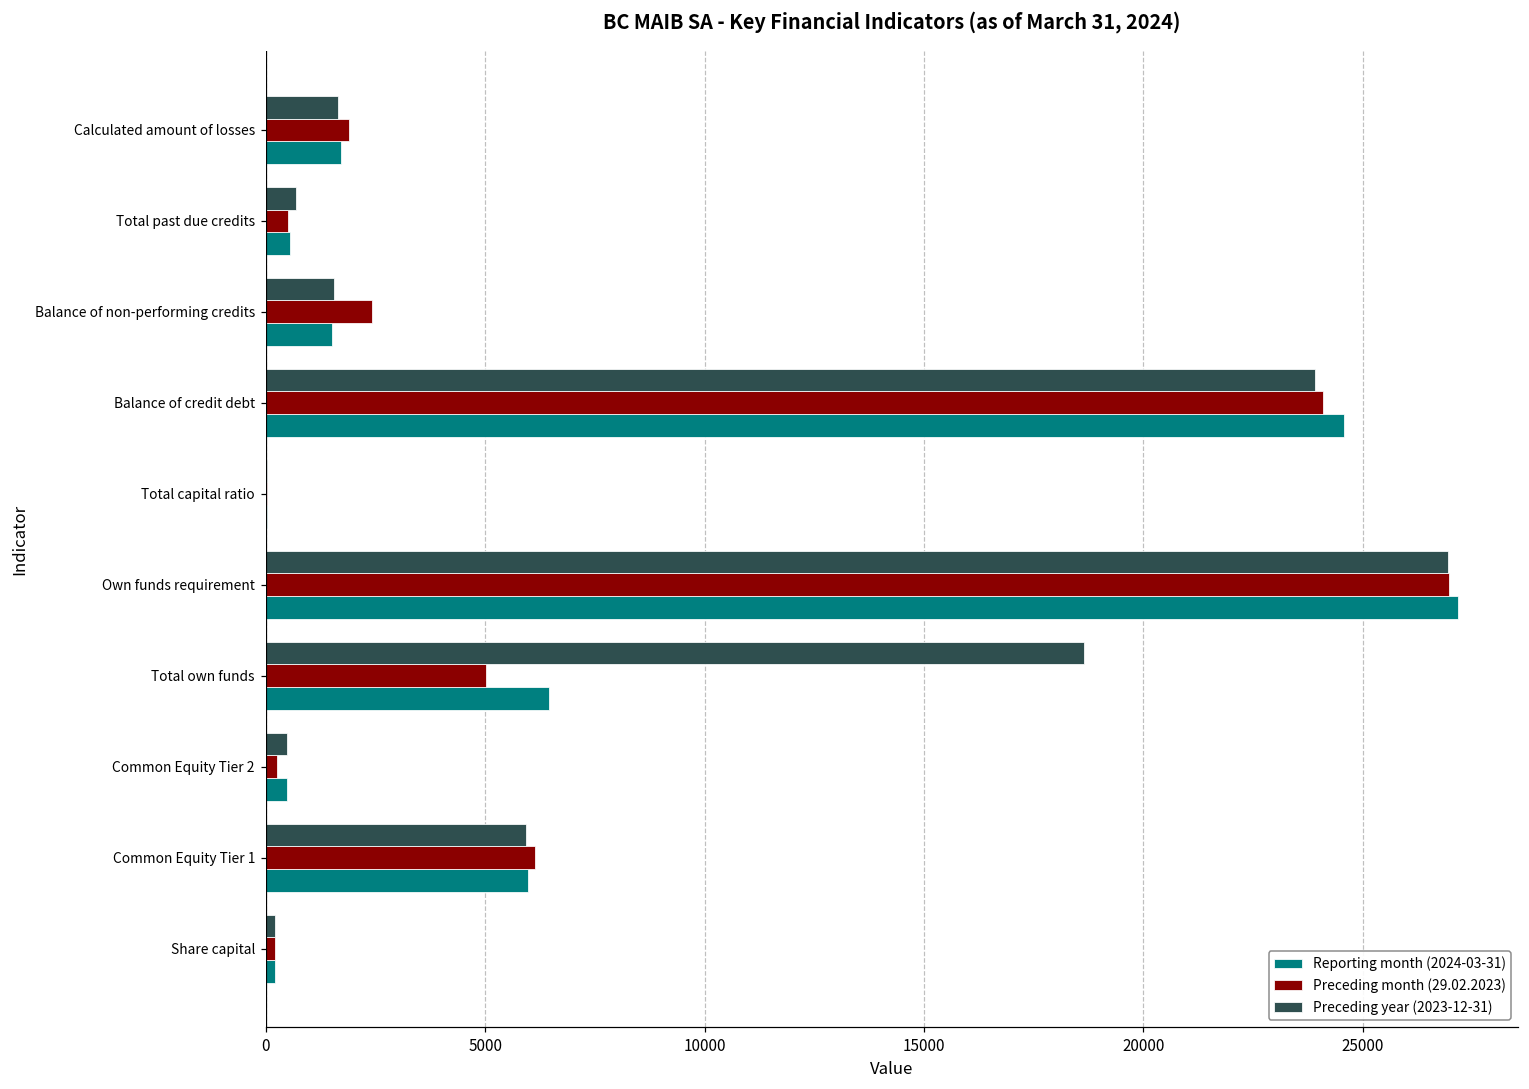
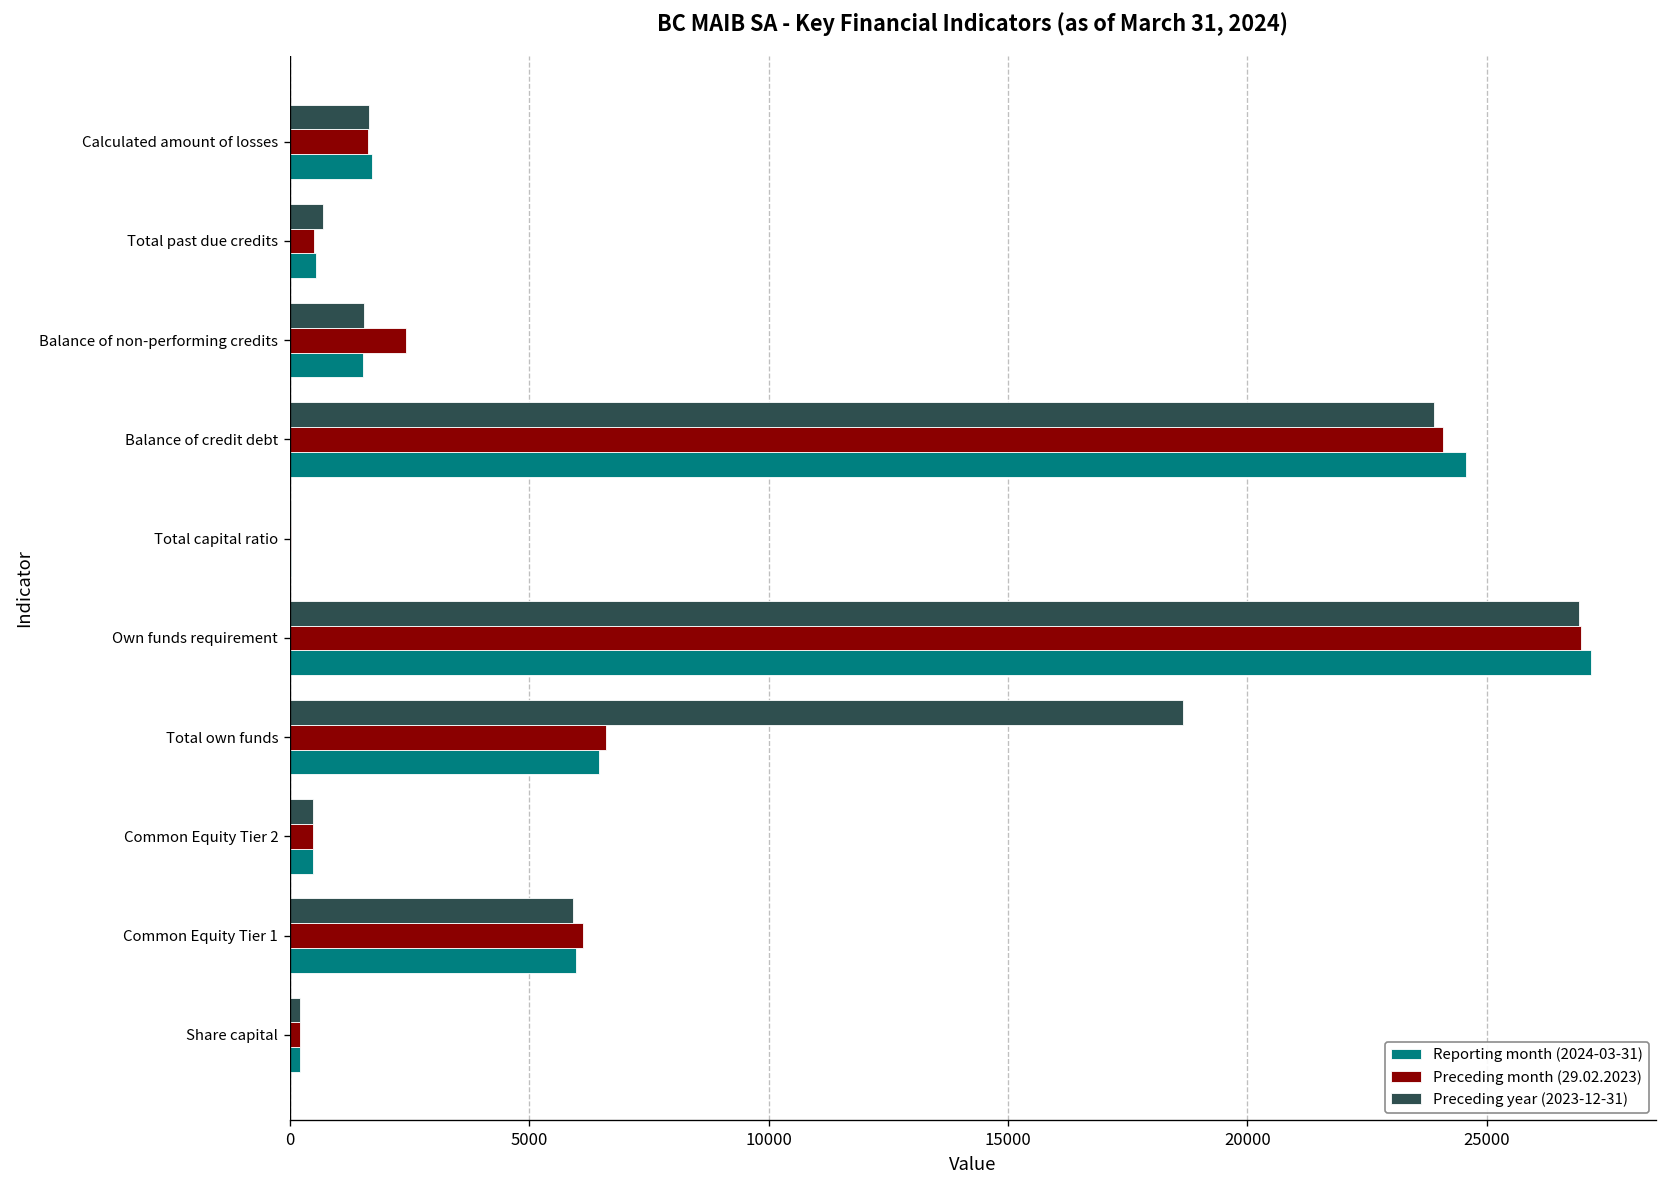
Preceding month (29.02.2023), Calculated amount of losses: 1900 -> 1600
Preceding month (29.02.2023), Total own funds: 5000 -> 6600
Preceding month (29.02.2023), Common Equity Tier 2: 300 -> 500
